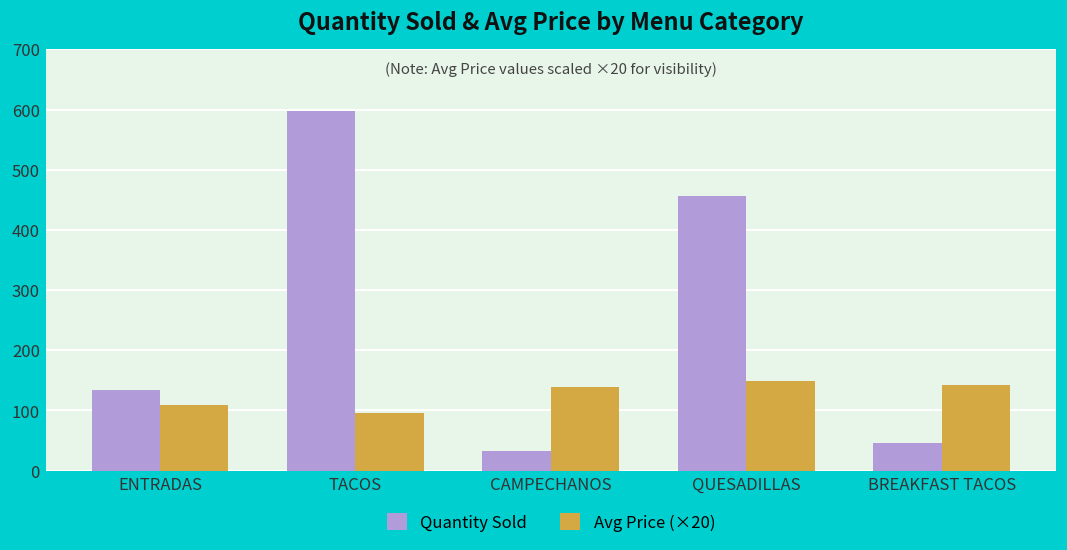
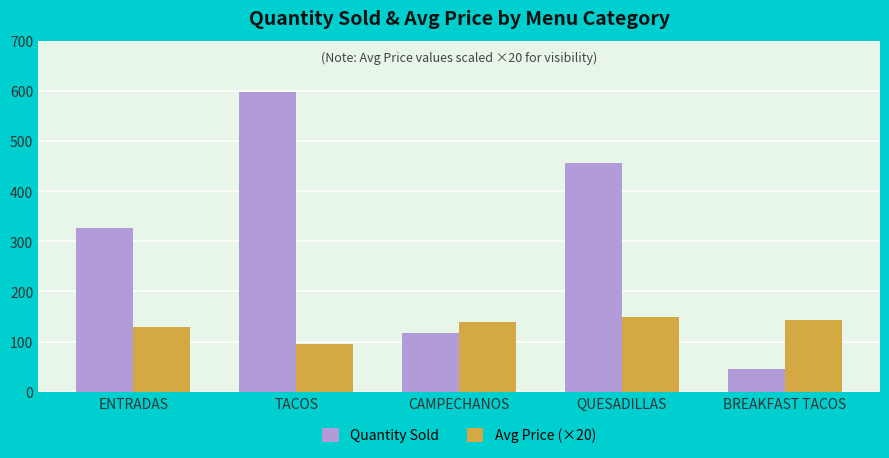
Quantity Sold, ENTRADAS: 130 -> 330
Avg Price (×20), ENTRADAS: 110 -> 130
Quantity Sold, CAMPECHANOS: 30 -> 120
